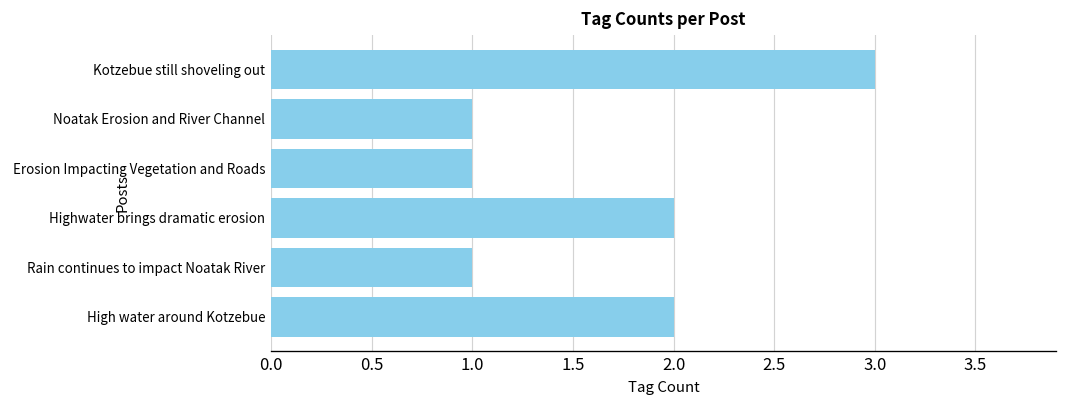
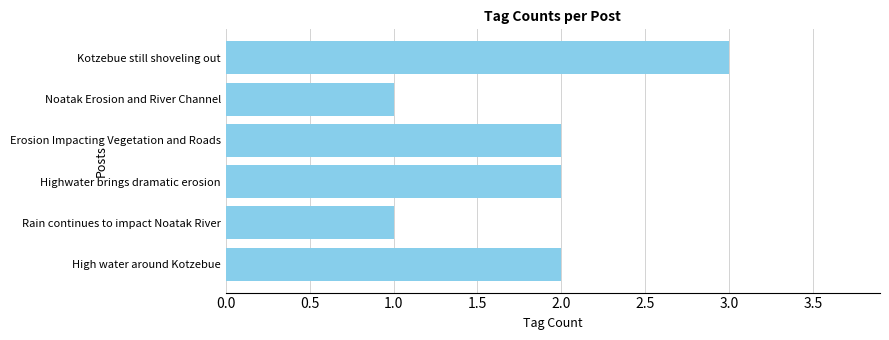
Erosion Impacting Vegetation and Roads: 1 -> 2
